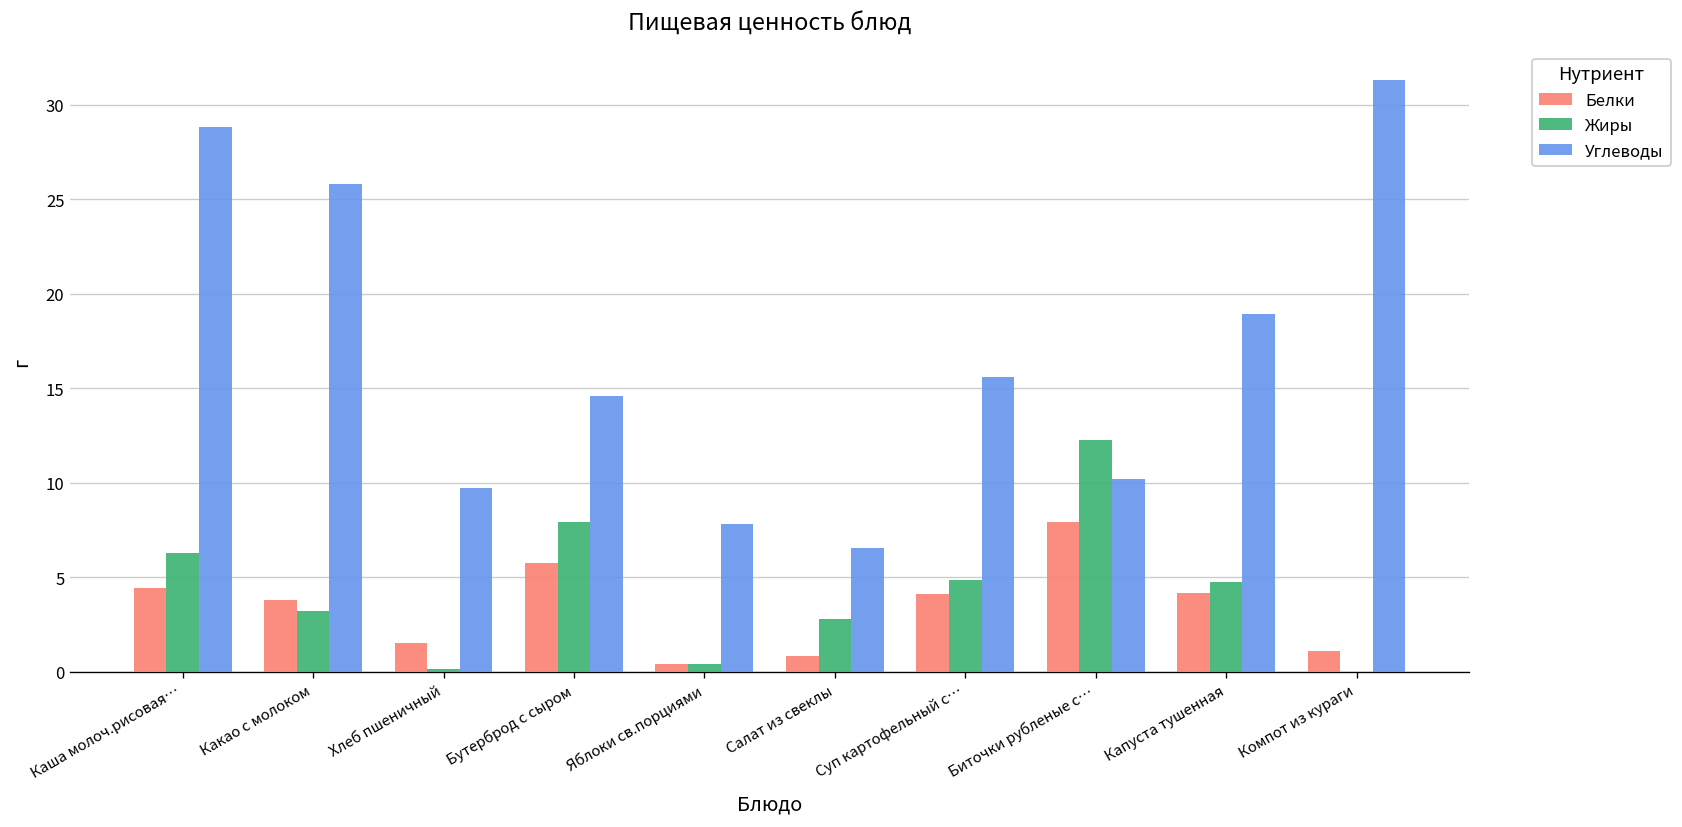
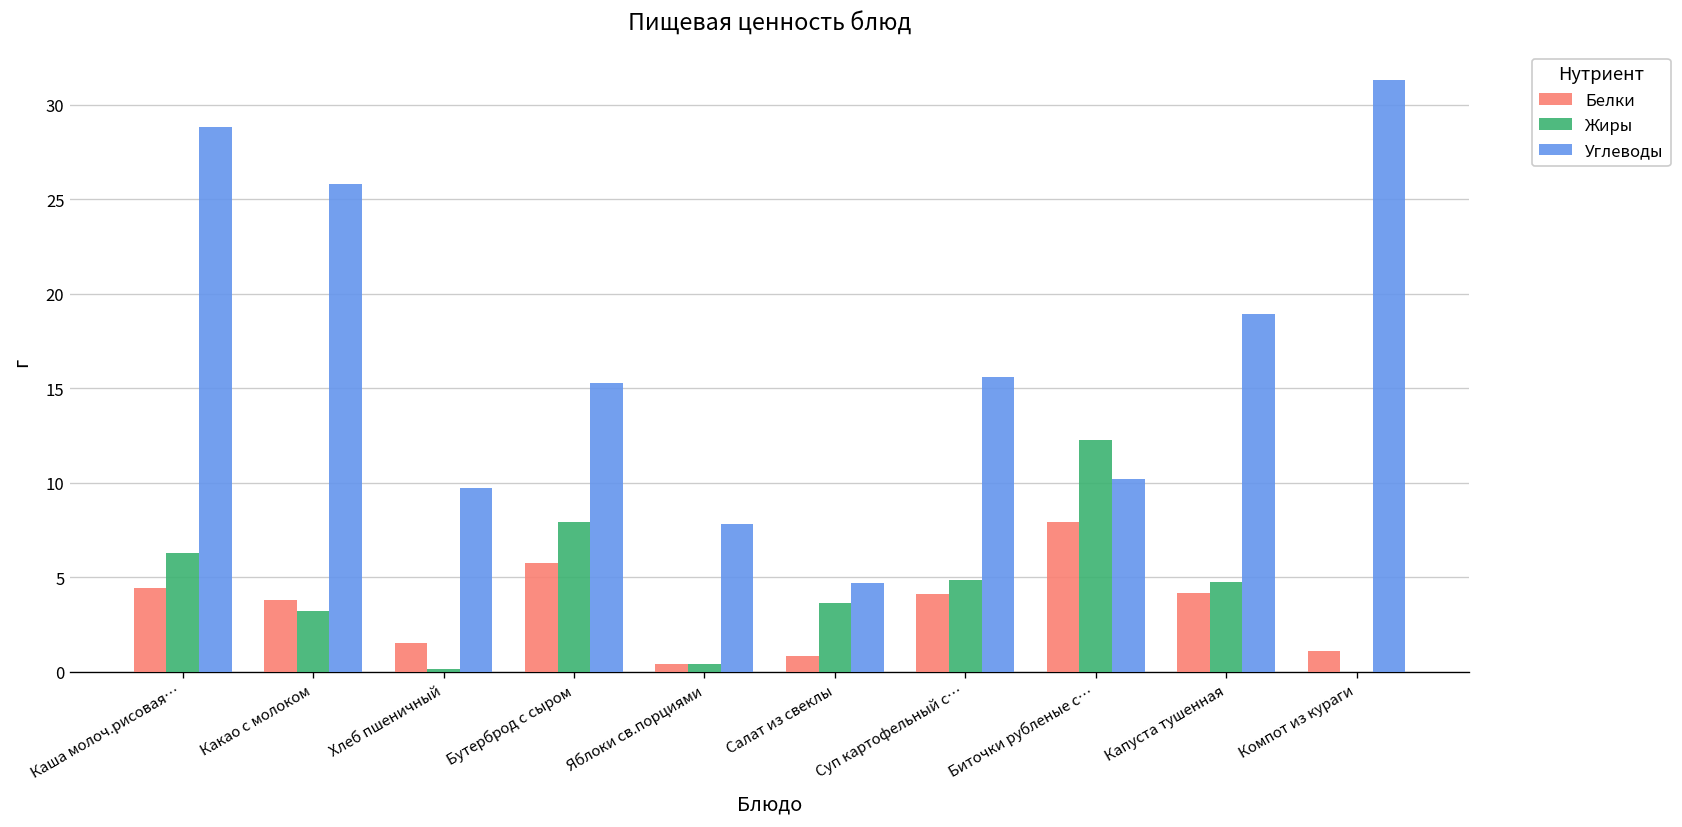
Углеводы, Бутерброд с сыром: 14.6 -> 15.3
Жиры, Салат из свеклы: 2.8 -> 3.7
Углеводы, Салат из свеклы: 6.5 -> 4.7
